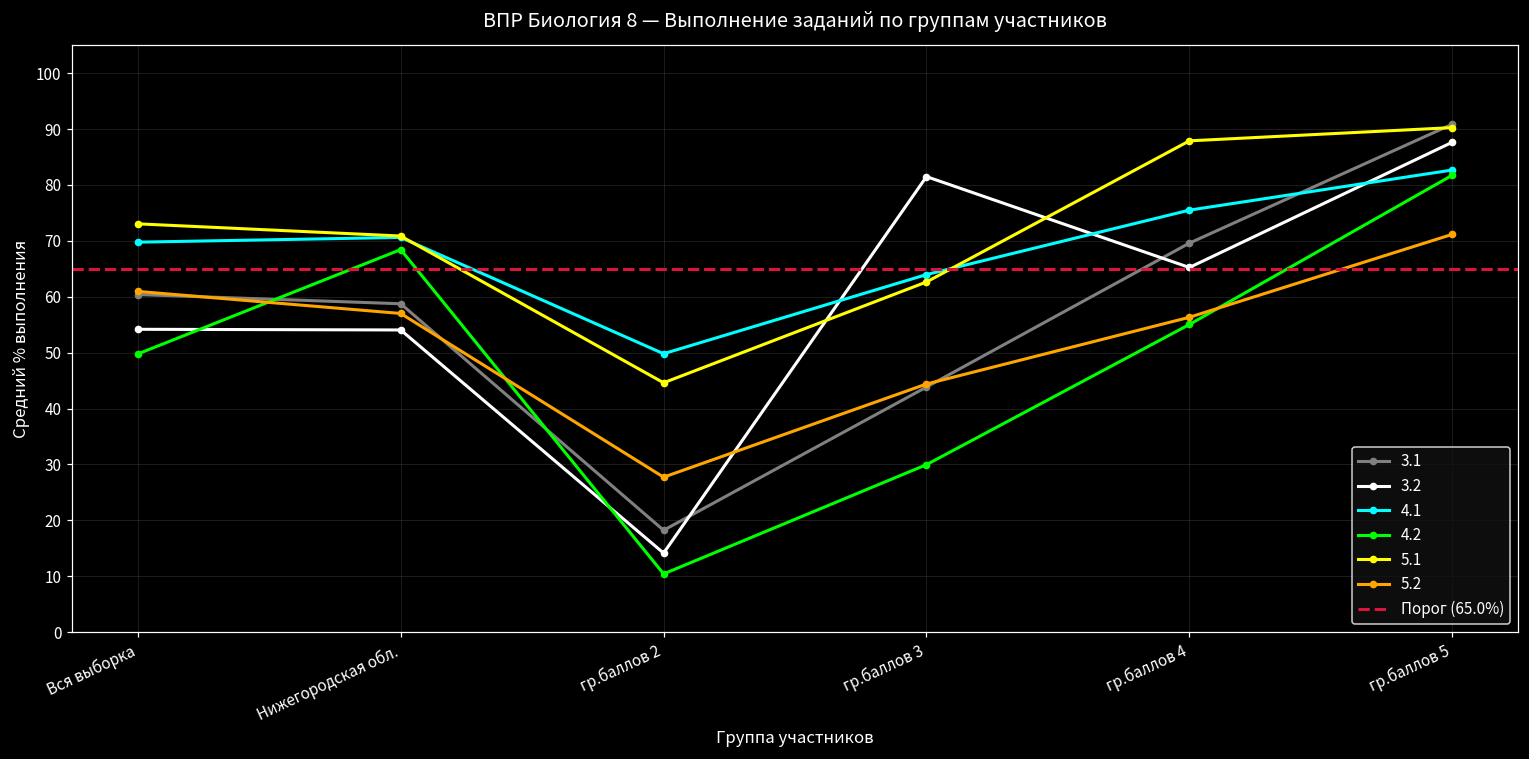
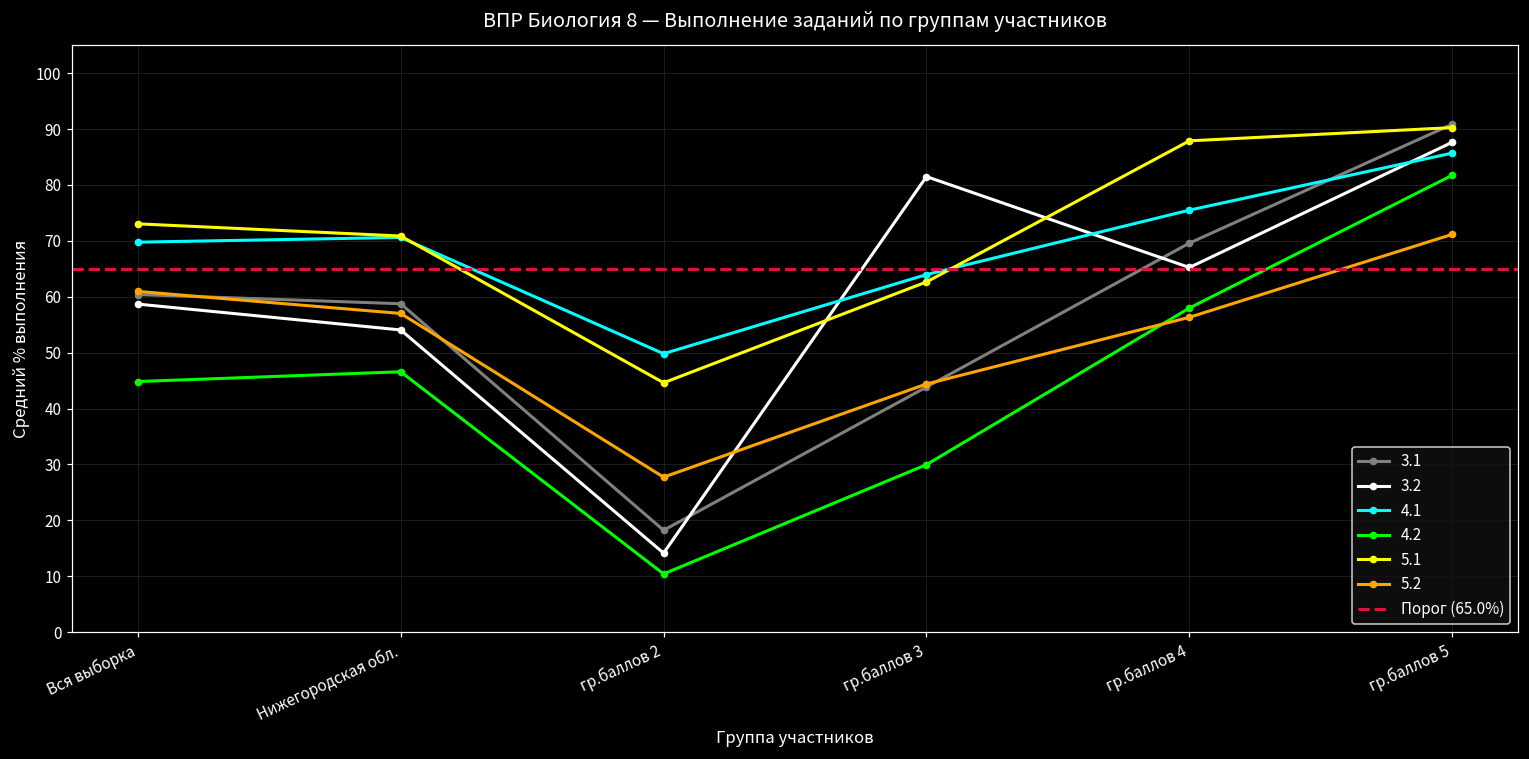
3.2, Вся выборка: 54 -> 59
4.2, Вся выборка: 50 -> 45
4.2, Нижегородская обл.: 68 -> 47
4.2, гр.баллов 4: 55 -> 58
4.1, гр.баллов 5: 83 -> 86
